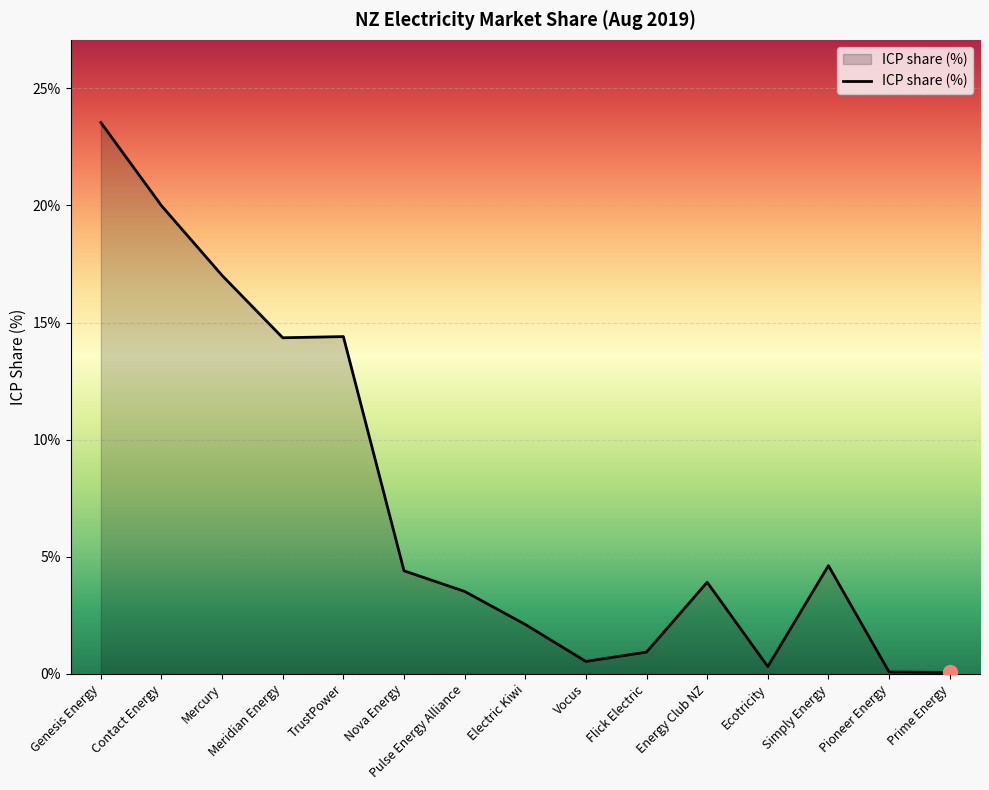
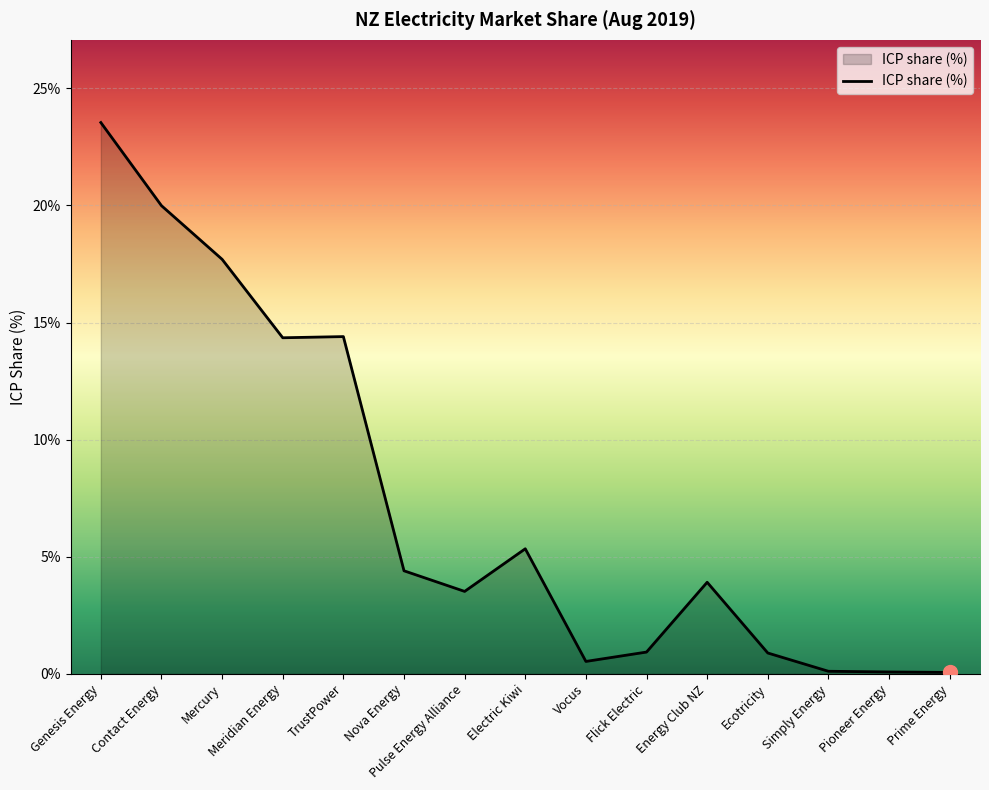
ICP share (%), Mercury: 17.0% -> 17.7%
ICP share (%), Electric Kiwi: 2.1% -> 5.3%
ICP share (%), Ecotricity: 0.3% -> 0.9%
ICP share (%), Simply Energy: 4.6% -> 0.1%
